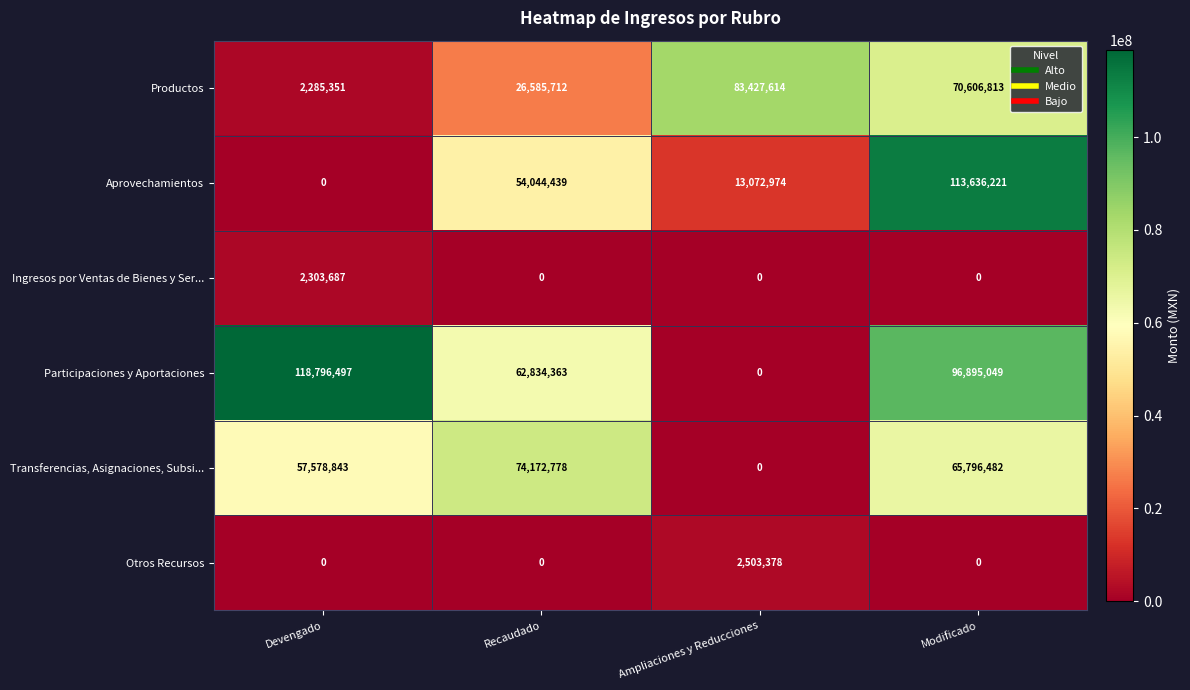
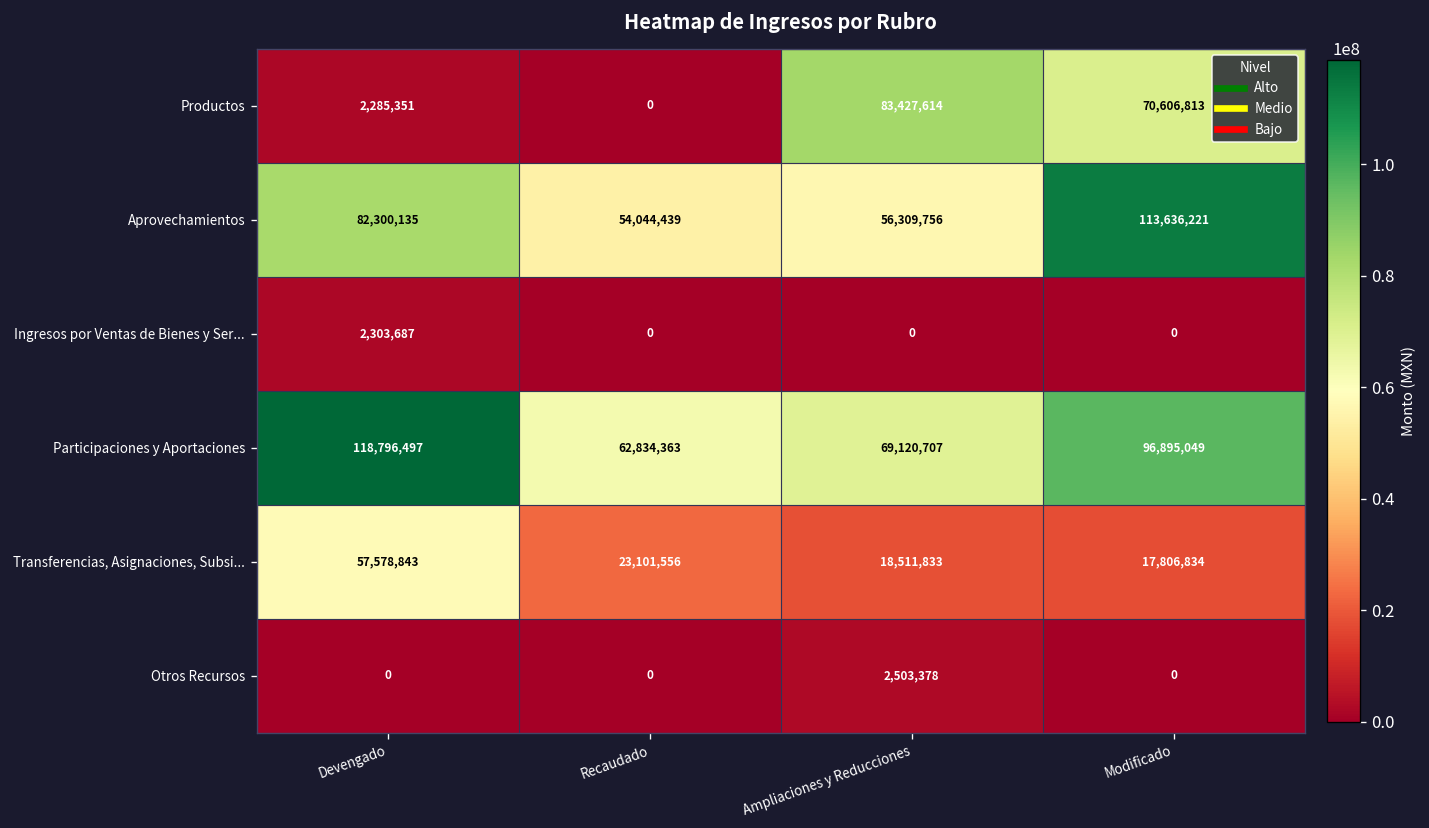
Productos, Recaudado: 26,585,712 -> 0
Aprovechamientos, Devengado: 0 -> 82,300,135
Aprovechamientos, Ampliaciones y Reducciones: 13,072,974 -> 56,309,756
Participaciones y Aportaciones, Ampliaciones y Reducciones: 0 -> 69,120,707
Transferencias, Asignaciones, Subsi..., Recaudado: 74,172,778 -> 23,101,556
Transferencias, Asignaciones, Subsi..., Ampliaciones y Reducciones: 0 -> 18,511,833
Transferencias, Asignaciones, Subsi..., Modificado: 65,796,482 -> 17,806,834
